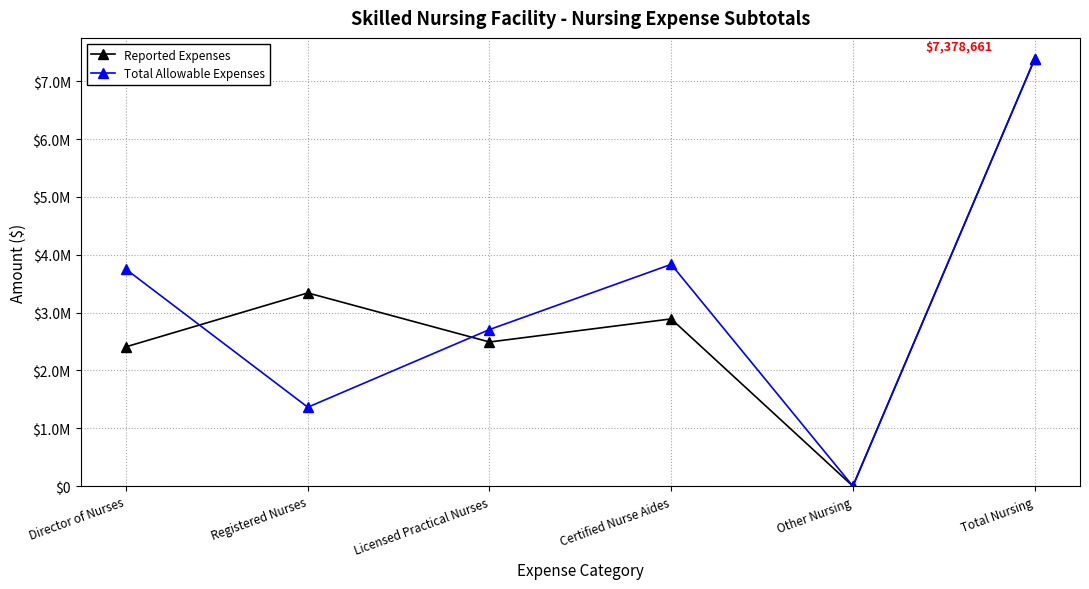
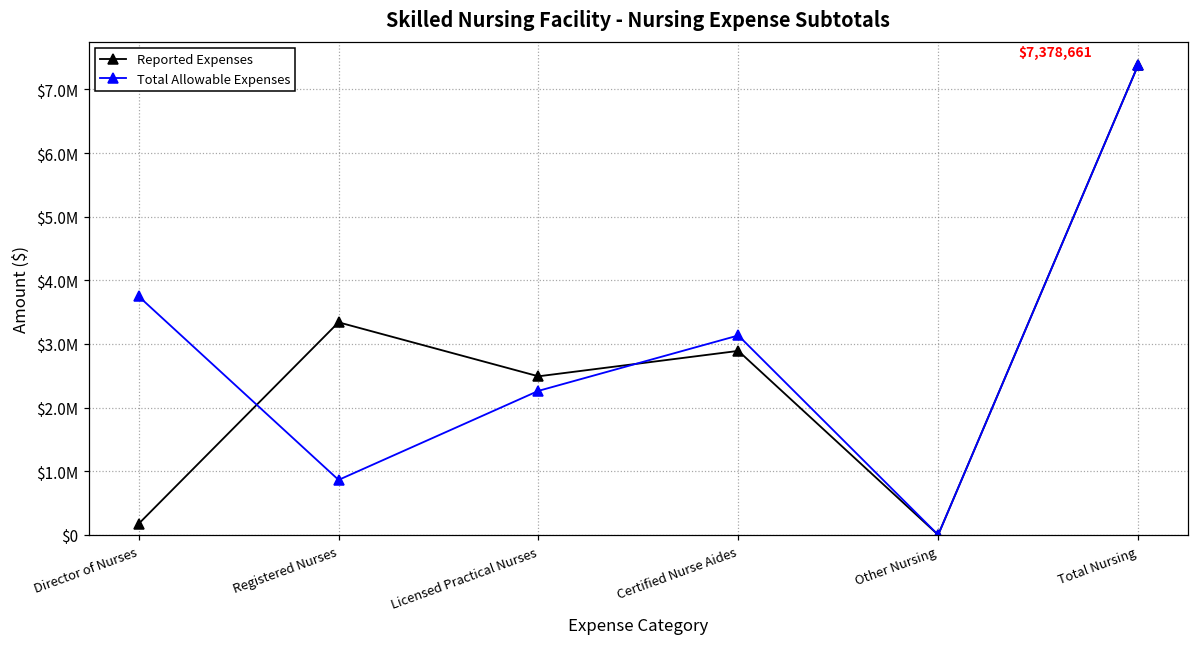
Reported Expenses, Director of Nurses: $2400000 -> $200000
Total Allowable Expenses, Registered Nurses: $1400000 -> $900000
Total Allowable Expenses, Licensed Practical Nurses: $2700000 -> $2300000
Total Allowable Expenses, Certified Nurse Aides: $3800000 -> $3100000
